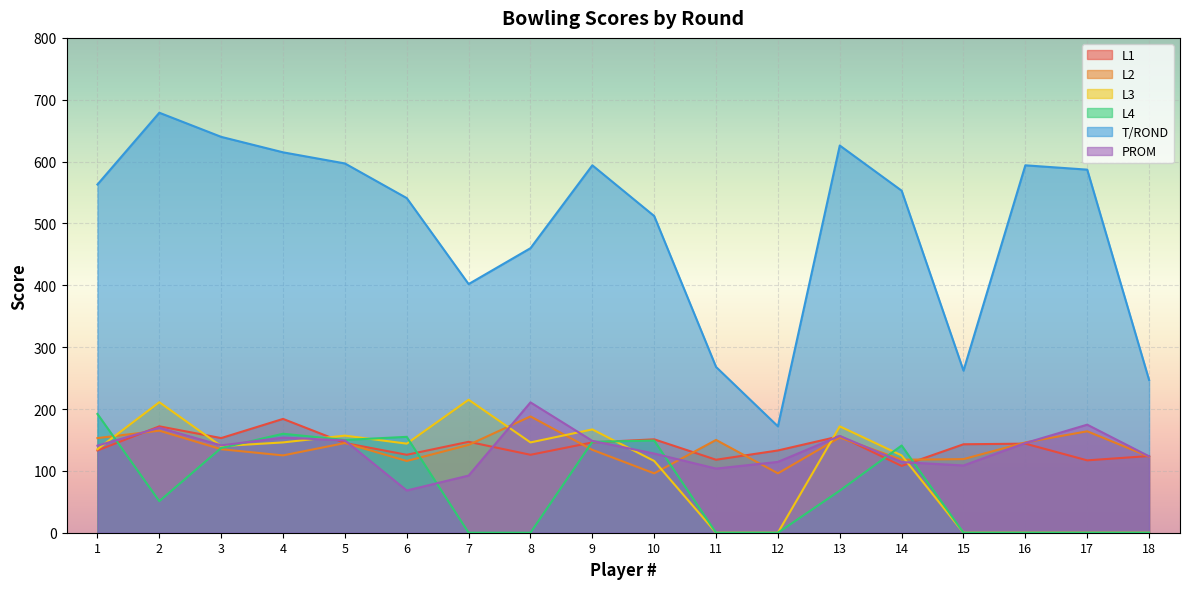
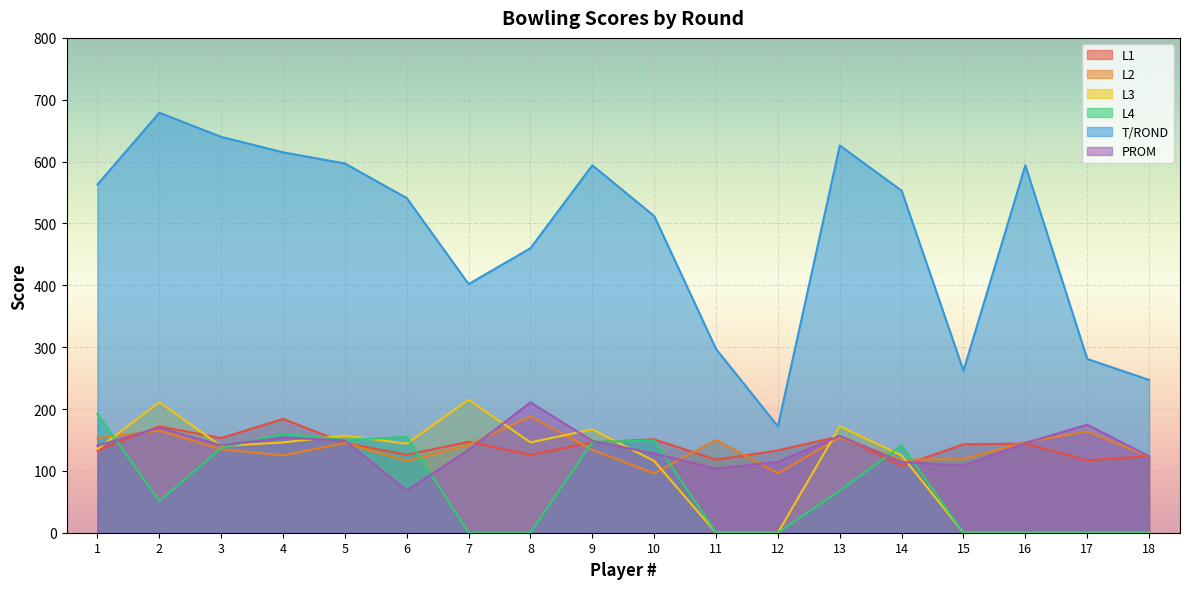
PROM, 7: 90 -> 130
T/ROND, 11: 270 -> 300
T/ROND, 17: 590 -> 280
